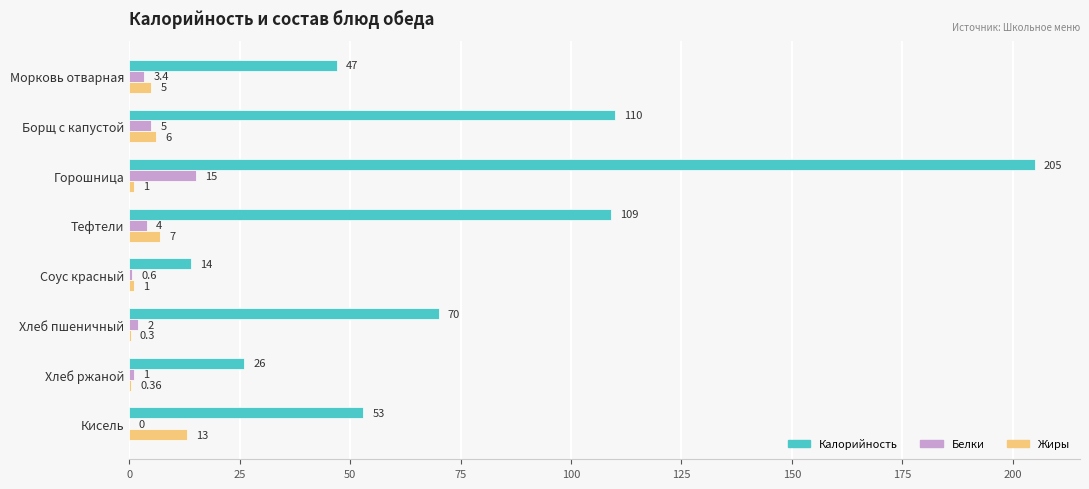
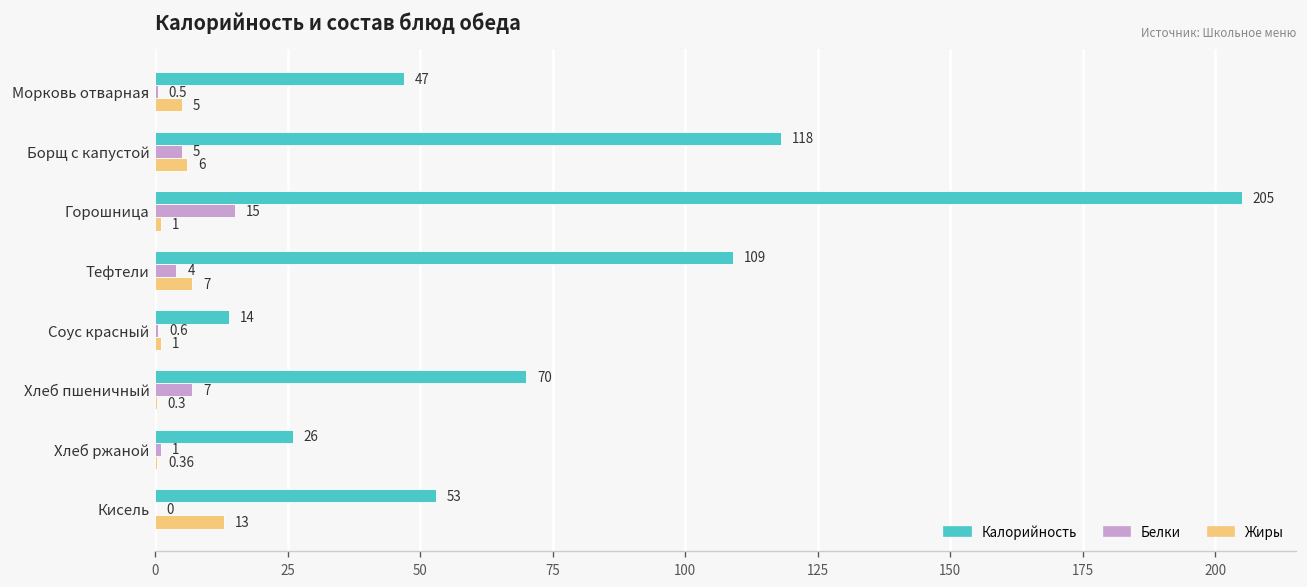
Белки, Морковь отварная: 3.4 -> 0.5
Калорийность, Борщ с капустой: 110 -> 118
Белки, Хлеб пшеничный: 2 -> 7
